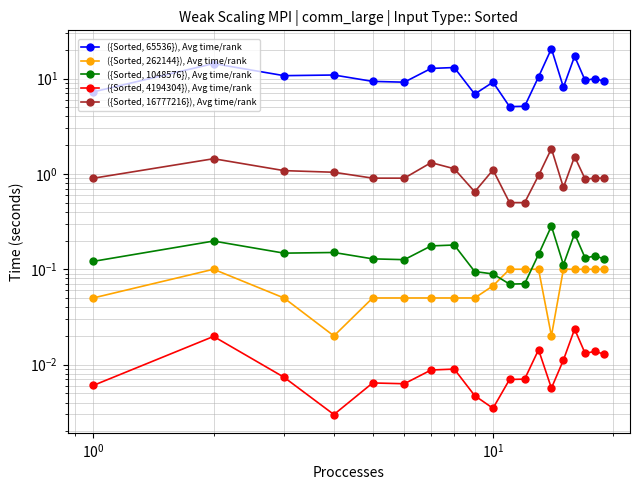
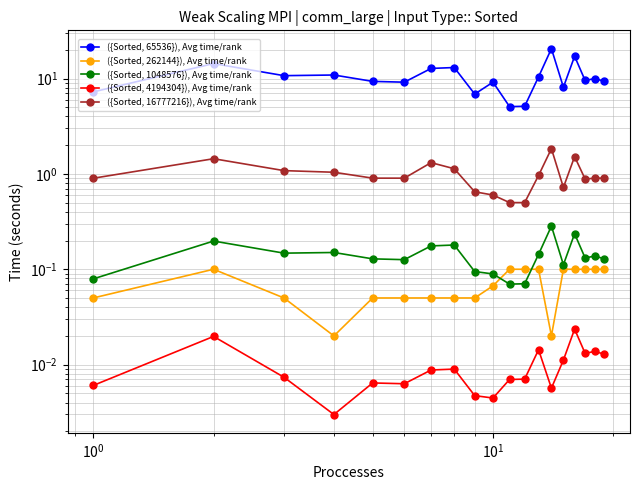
({Sorted, 1048576}), Avg time/rank, 10^0: 0.12 -> 0.08
({Sorted, 4194304}), Avg time/rank, 10^1: 0.0035 -> 0.004
({Sorted, 16777216}), Avg time/rank, 10^1: 1.1 -> 0.6
